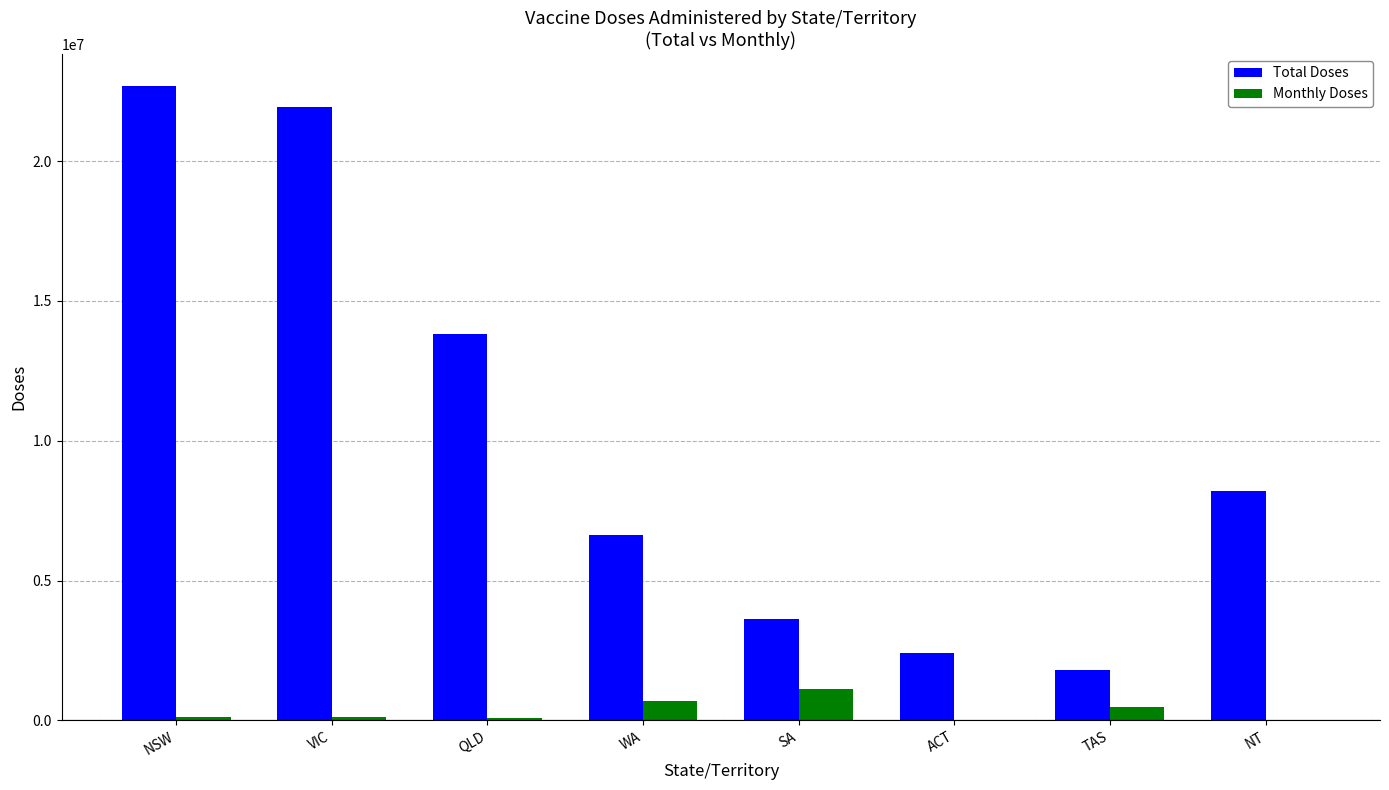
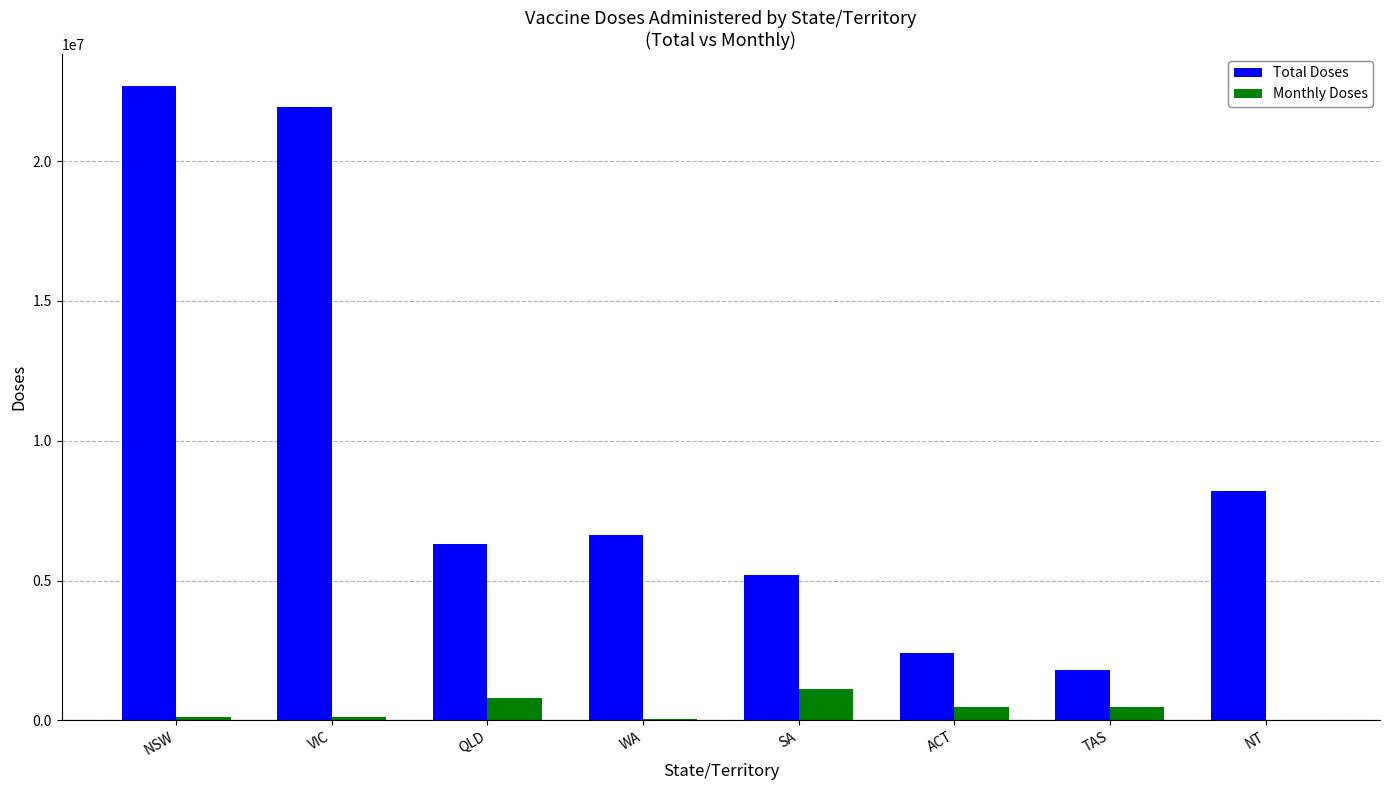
Total Doses, QLD: 13800000 -> 6300000
Monthly Doses, QLD: 100000 -> 800000
Monthly Doses, WA: 700000 -> 0
Total Doses, SA: 3600000 -> 5200000
Monthly Doses, ACT: 0 -> 500000
